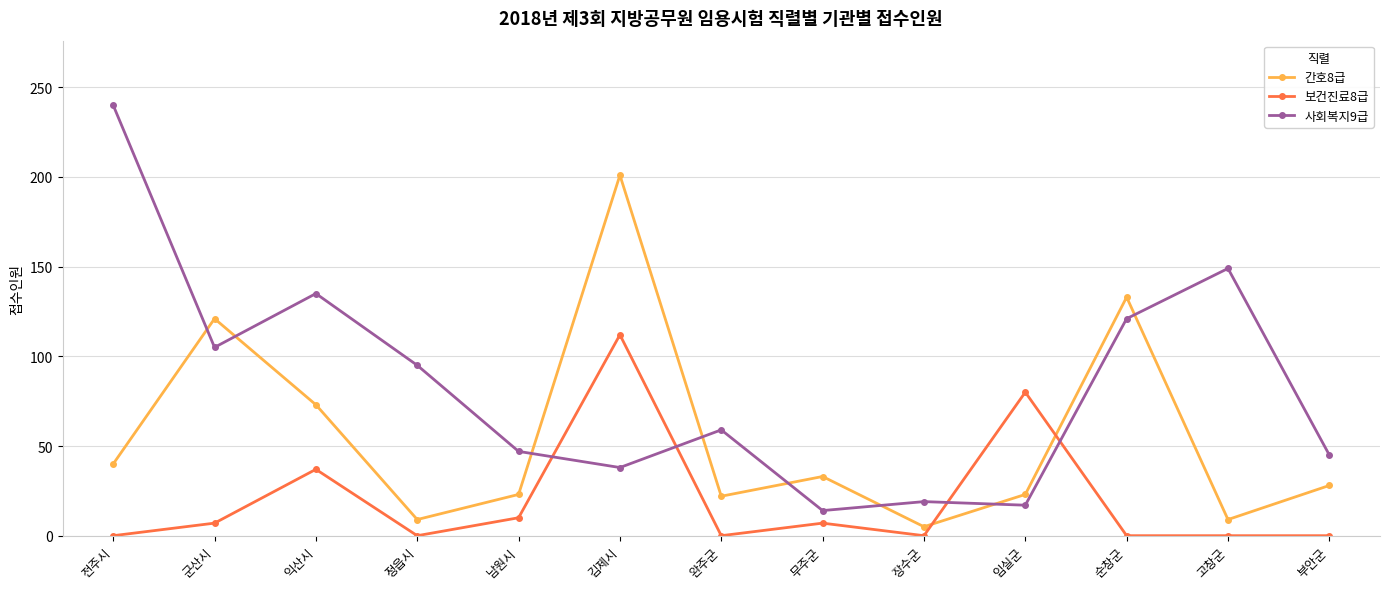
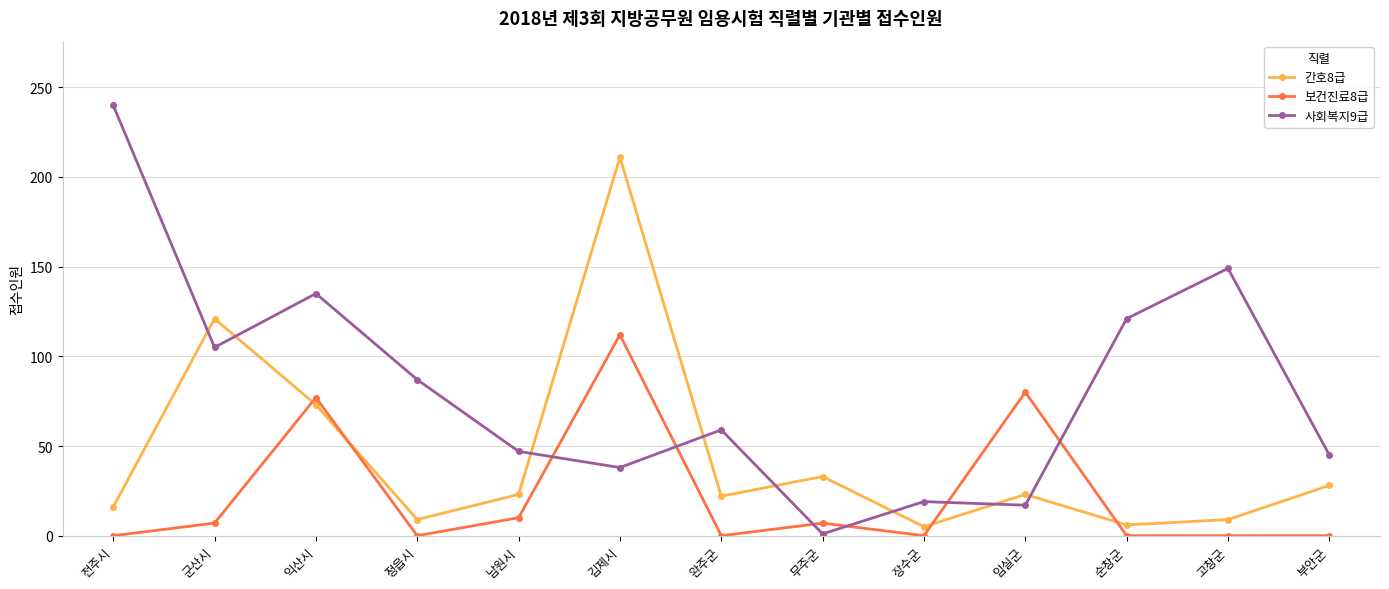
간호8급, 전주시: 40 -> 16
보건진료8급, 익산시: 37 -> 77
사회복지9급, 정읍시: 95 -> 87
간호8급, 김제시: 201 -> 211
사회복지9급, 무주군: 14 -> 1
간호8급, 순창군: 133 -> 6
